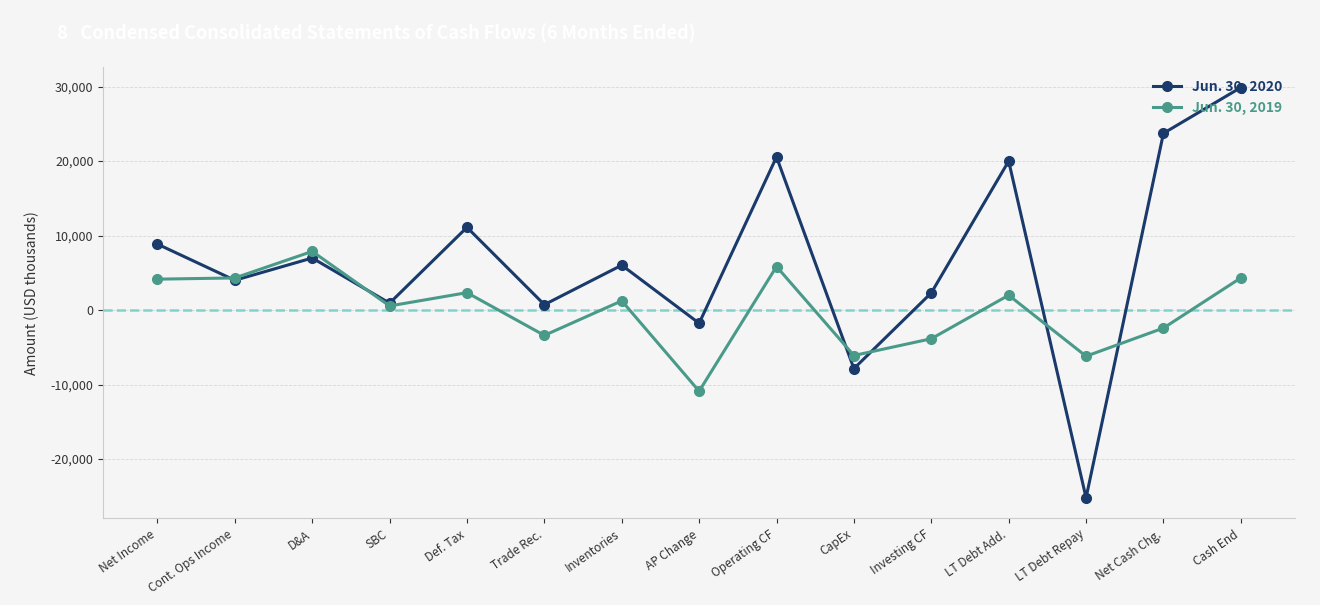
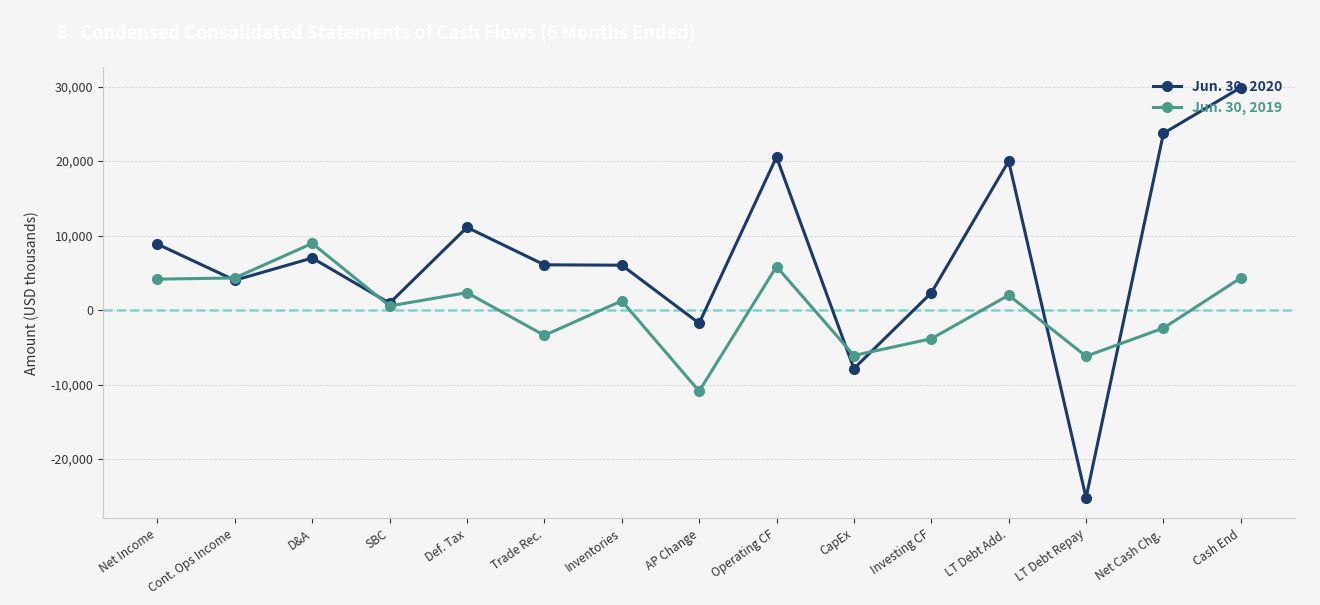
Jun. 30, 2019, D&A: 8,000 -> 9,000
Jun. 30, 2020, Trade Rec.: 1,000 -> 6,000
